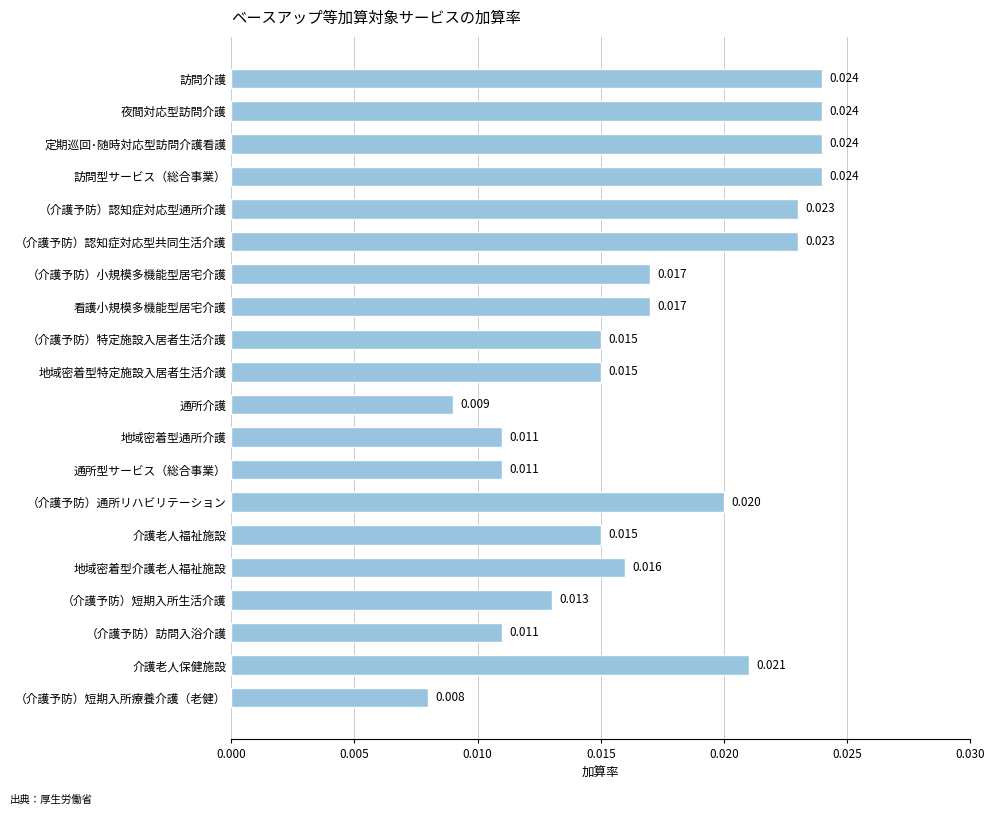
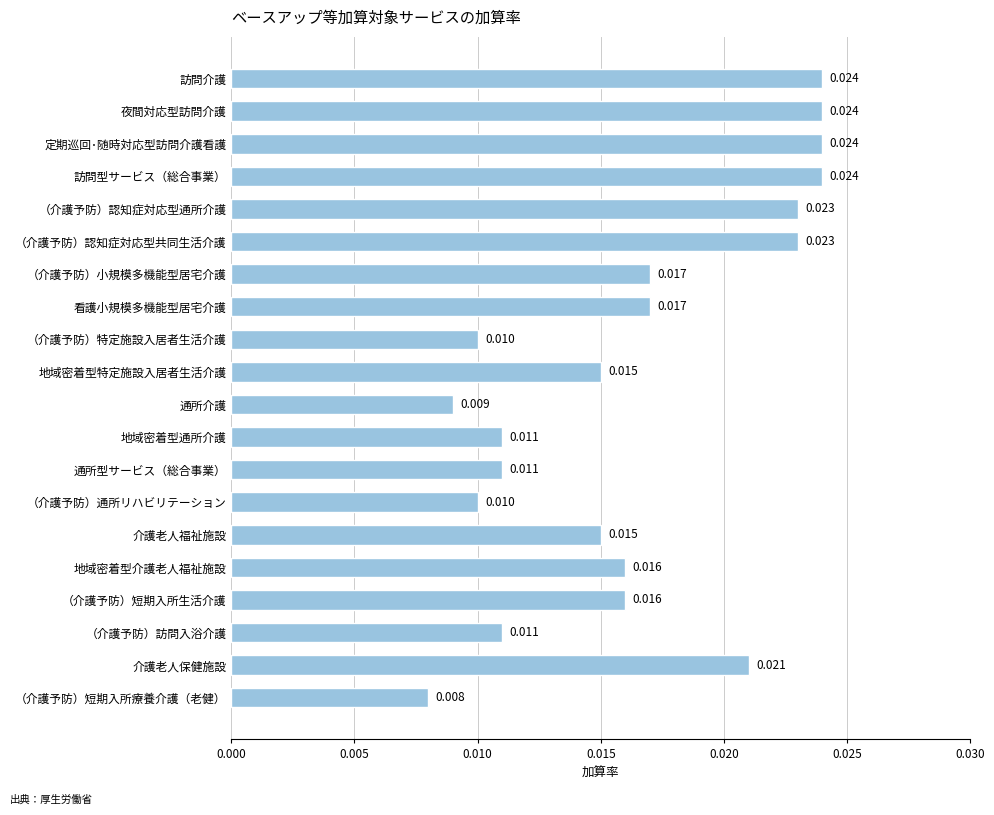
（介護予防）特定施設入居者生活介護: 0.015 -> 0.010
（介護予防）通所リハビリテーション: 0.020 -> 0.010
（介護予防）短期入所生活介護: 0.013 -> 0.016
